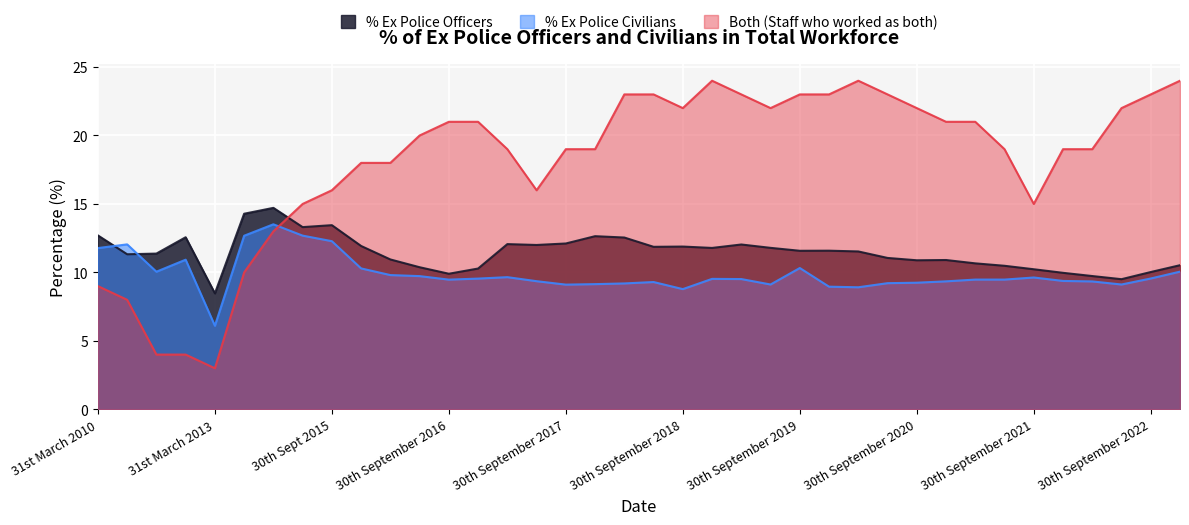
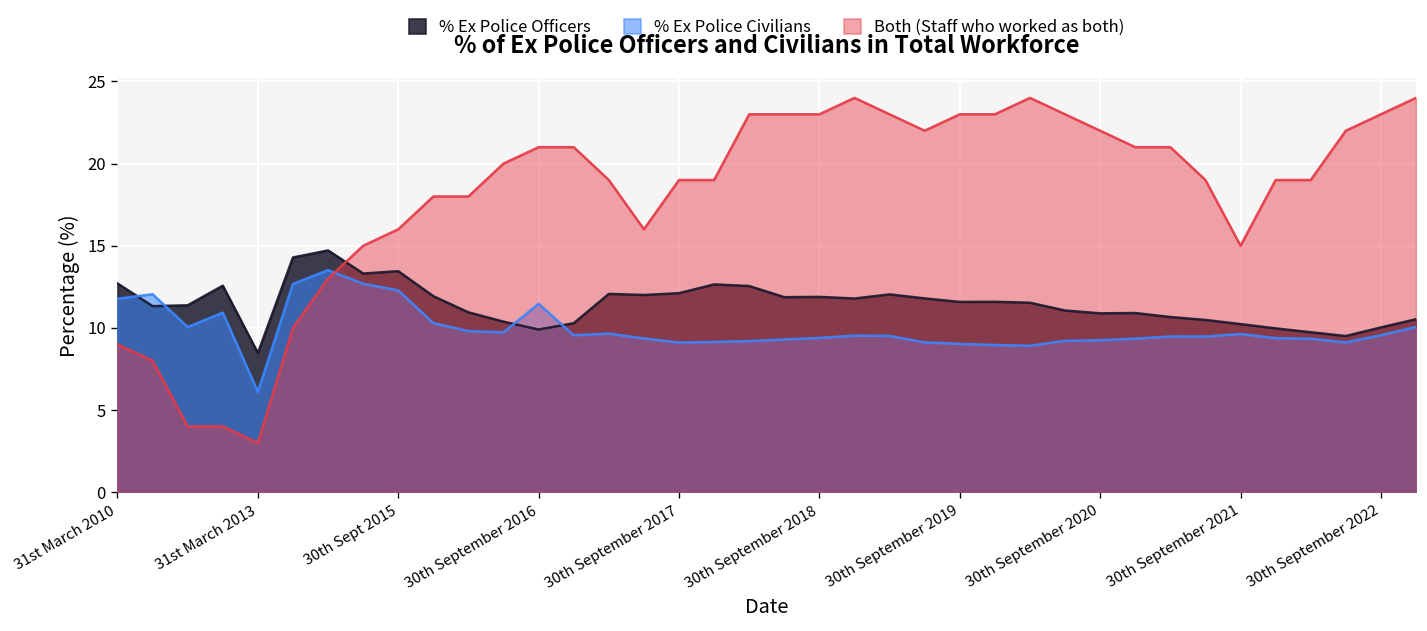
% Ex Police Civilians, 30th September 2016: 9.5 -> 11.5
% Ex Police Civilians, 30th September 2018: 8.8 -> 9.4
Both (Staff who worked as both), 30th September 2018: 22 -> 23
% Ex Police Civilians, 30th September 2019: 10.3 -> 9.0
